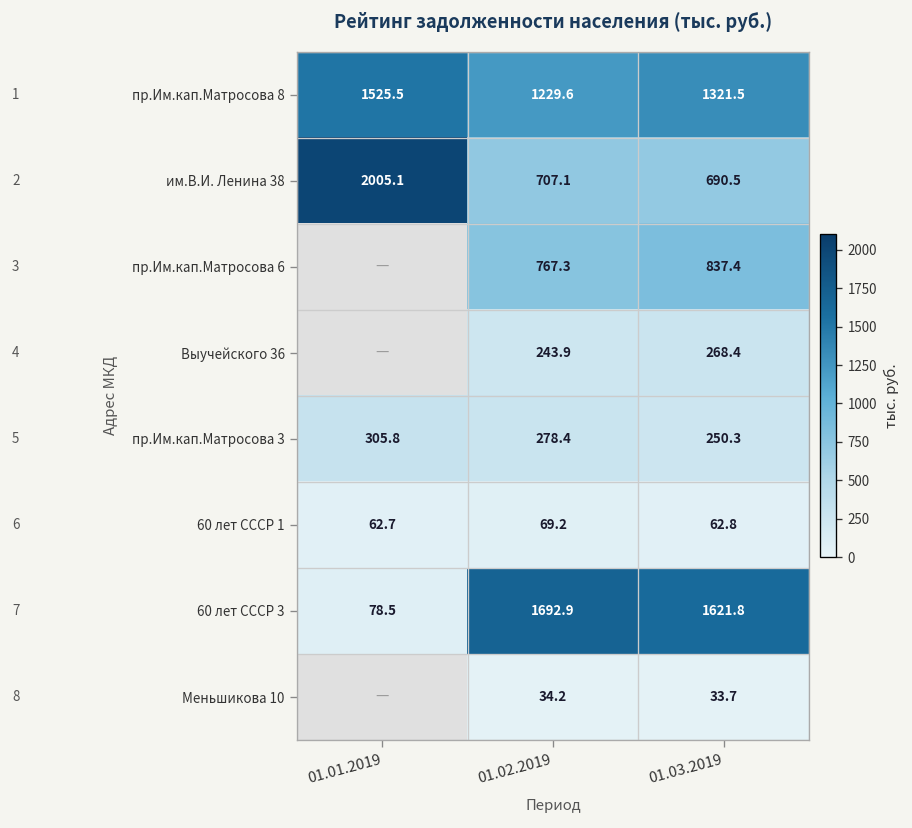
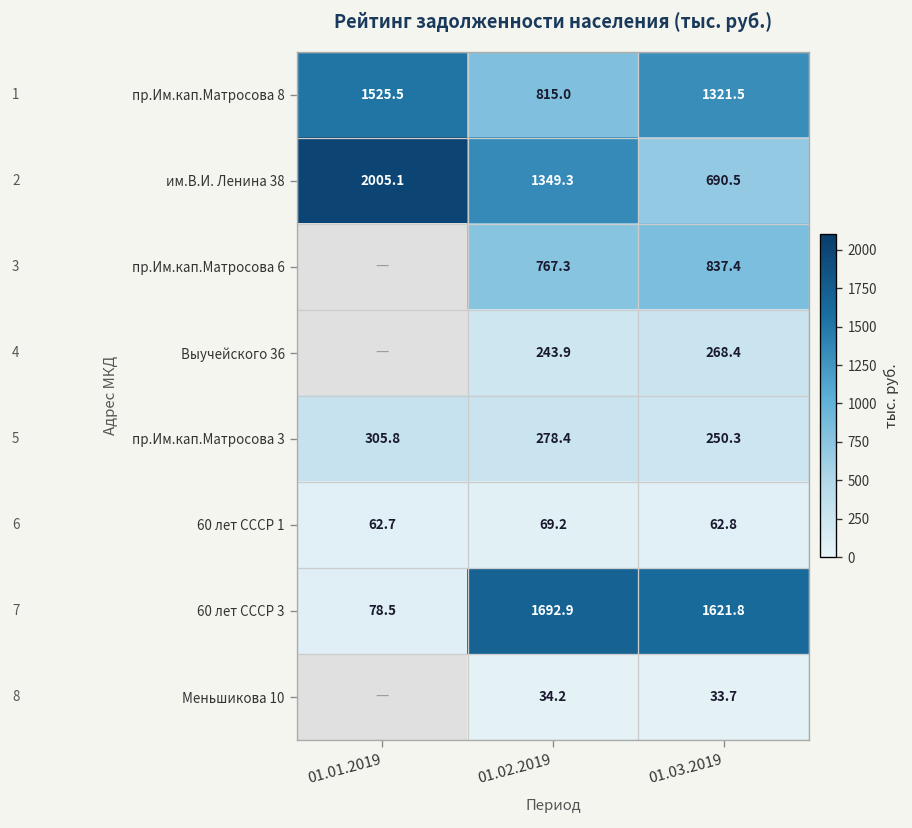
пр.Им.кап.Матросова 8, 01.02.2019: 1229.6 -> 815.0
им.В.И. Ленина 38, 01.02.2019: 707.1 -> 1349.3
